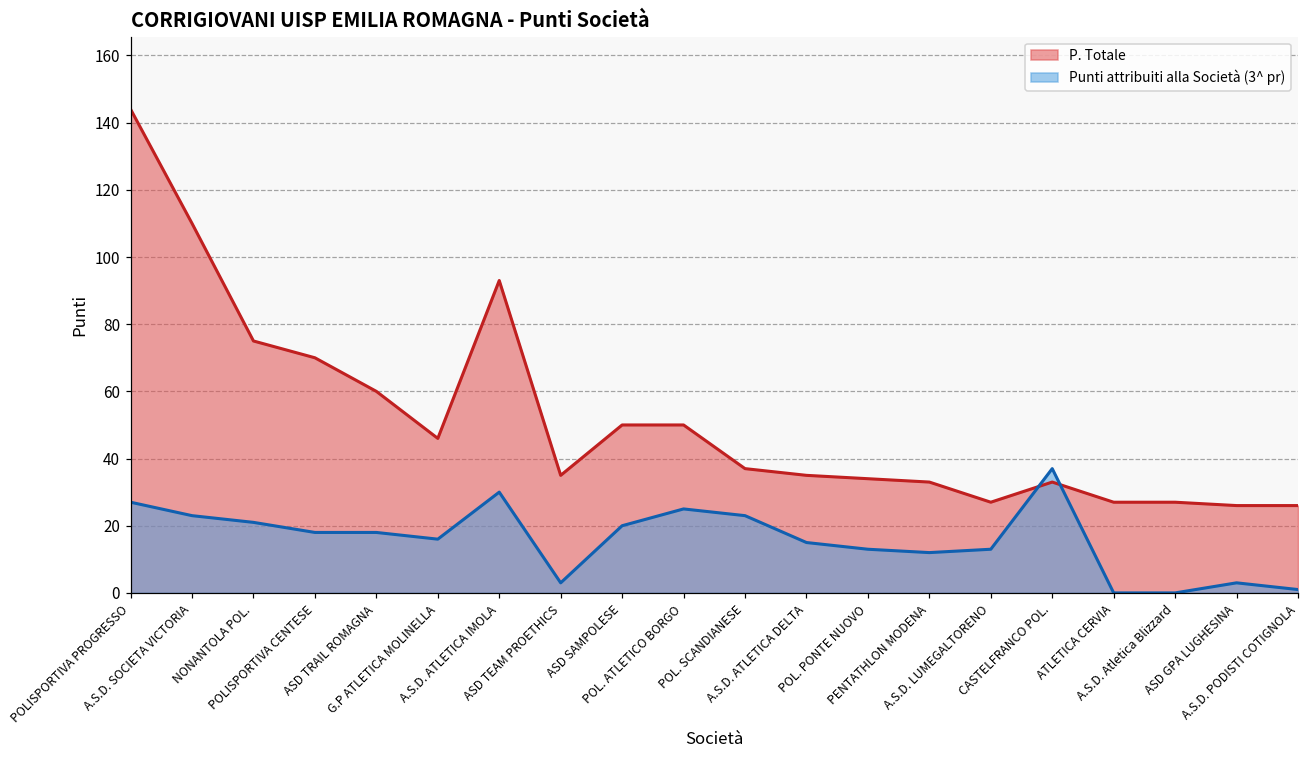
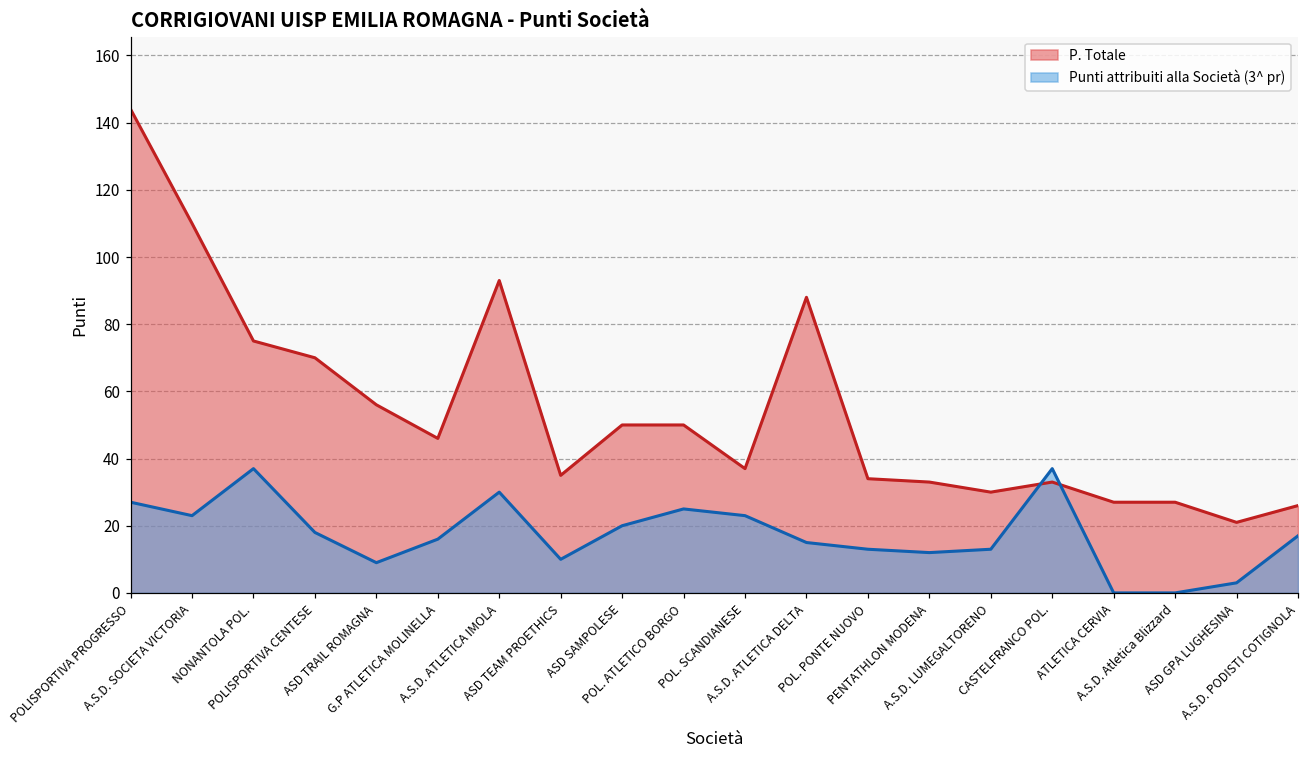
Punti attribuiti alla Società (3^ pr), NONANTOLA POL.: 21 -> 37
P. Totale, ASD TRAIL ROMAGNA: 60 -> 56
Punti attribuiti alla Società (3^ pr), ASD TRAIL ROMAGNA: 18 -> 9
Punti attribuiti alla Società (3^ pr), ASD TEAM PROETHICS: 3 -> 10
P. Totale, A.S.D. ATLETICA DELTA: 35 -> 88
P. Totale, A.S.D. LUMEGALTORENO: 27 -> 30
P. Totale, ASD GPA LUGHESINA: 26 -> 21
Punti attribuiti alla Società (3^ pr), A.S.D. PODISTI COTIGNOLA: 1 -> 17
